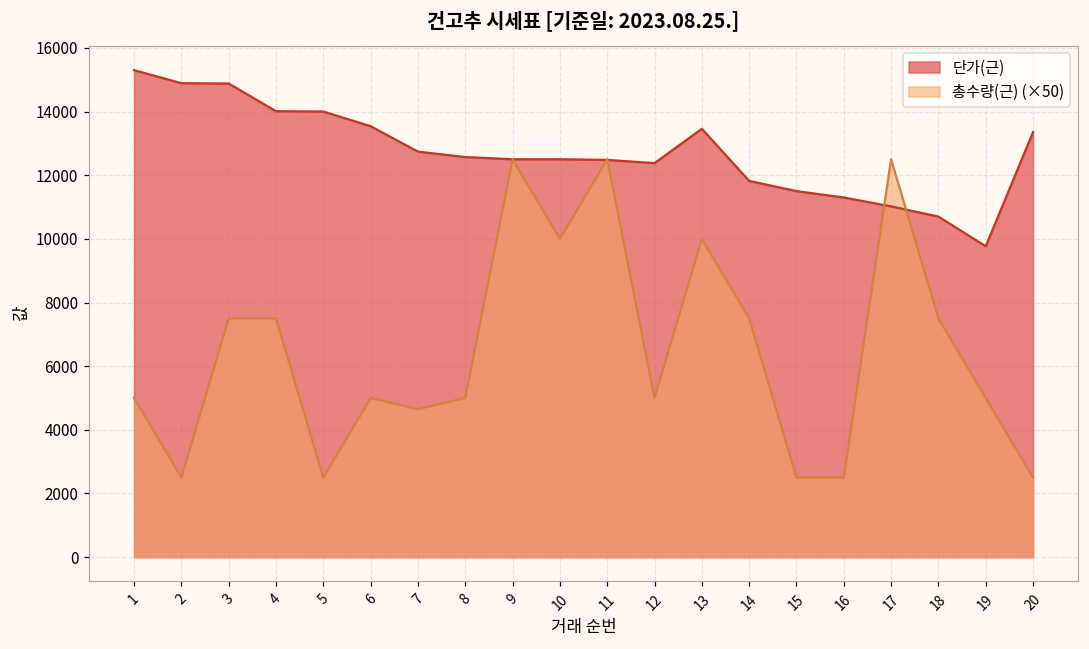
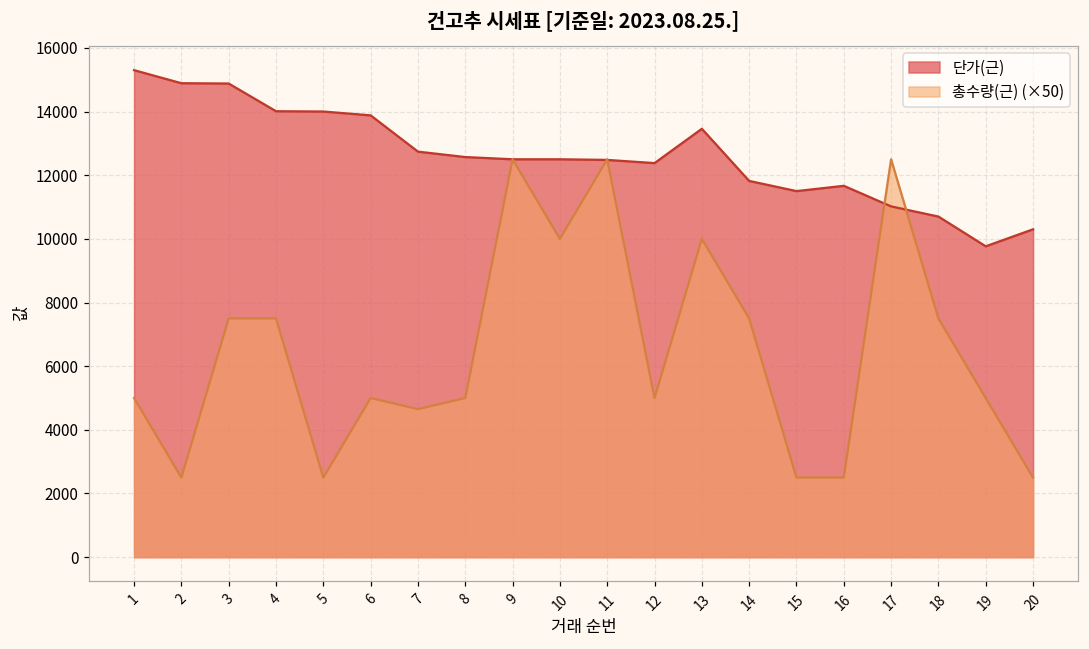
단가(근), 6: 13500 -> 13900
단가(근), 16: 11300 -> 11700
단가(근), 20: 13400 -> 10300
